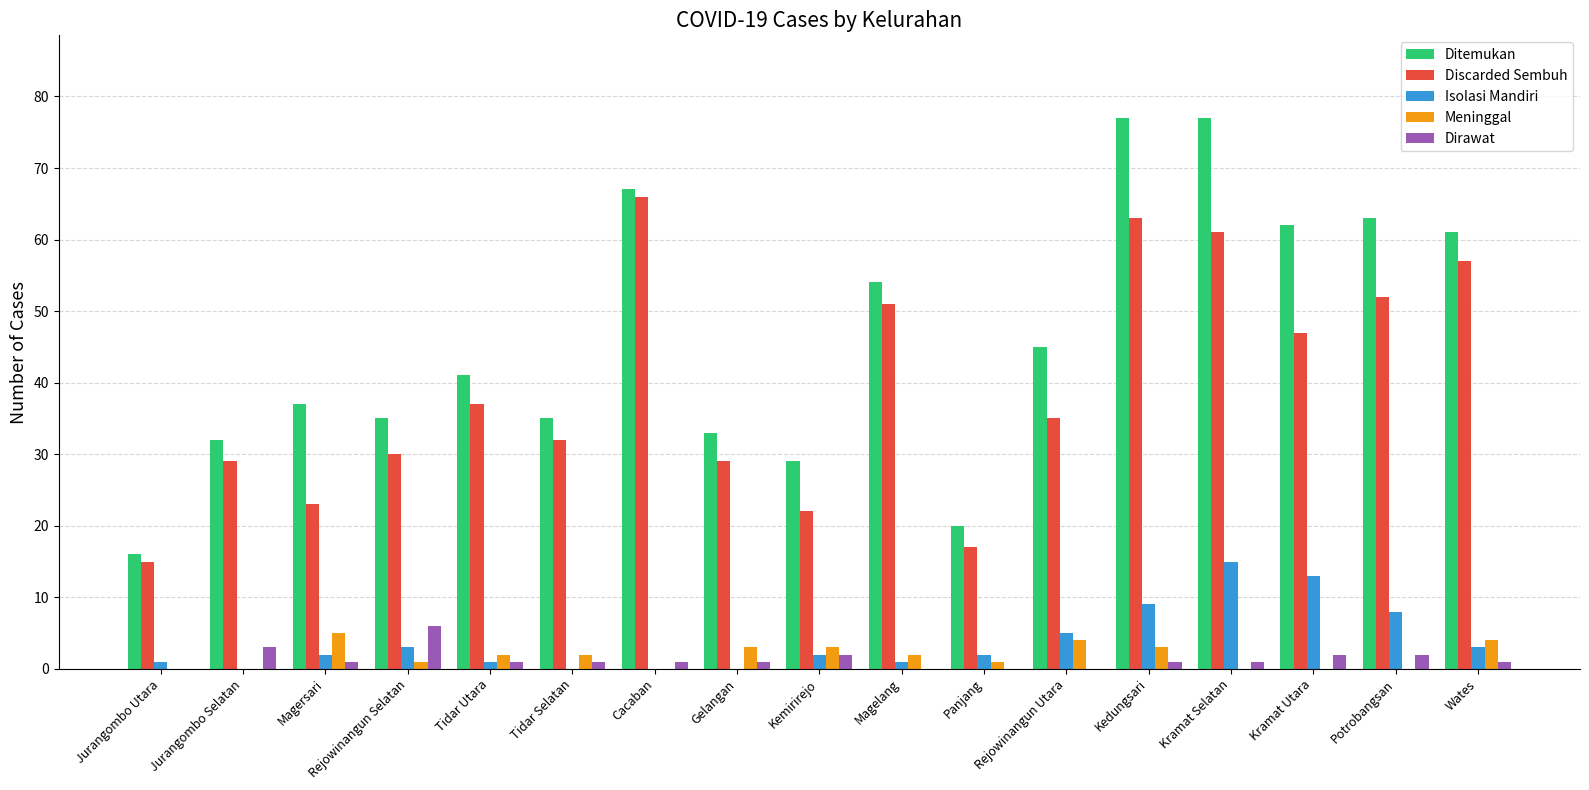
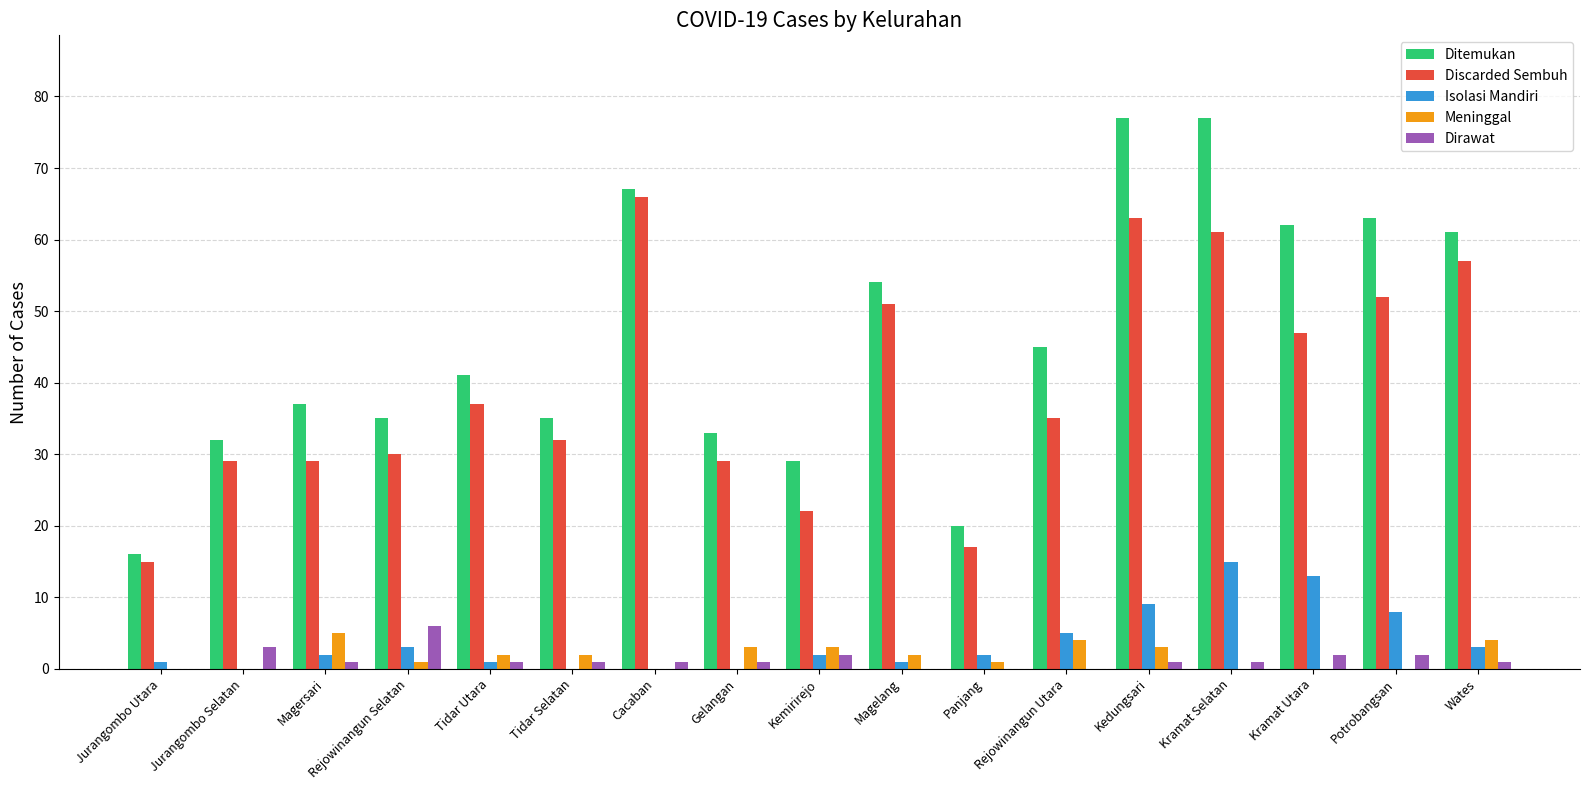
Discarded Sembuh, Magersari: 23 -> 29
